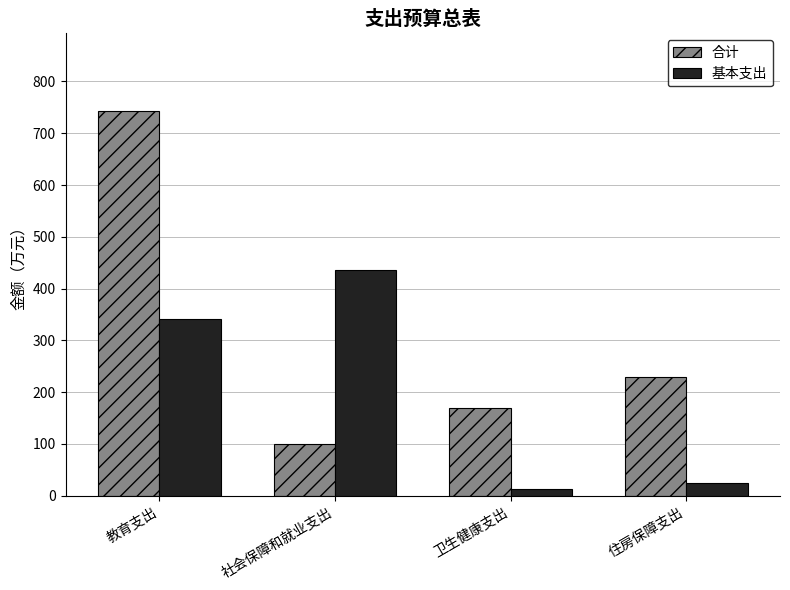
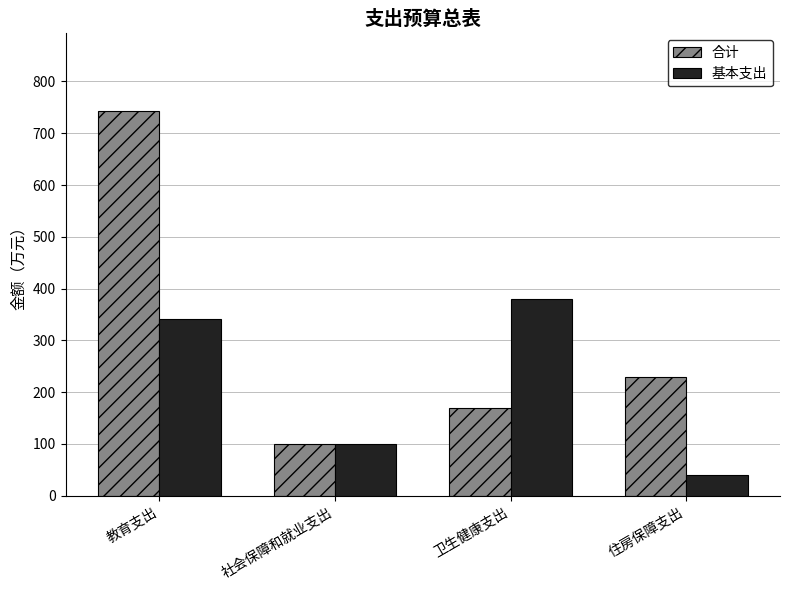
基本支出, 社会保障和就业支出: 440 -> 100
基本支出, 卫生健康支出: 10 -> 380
基本支出, 住房保障支出: 20 -> 40
